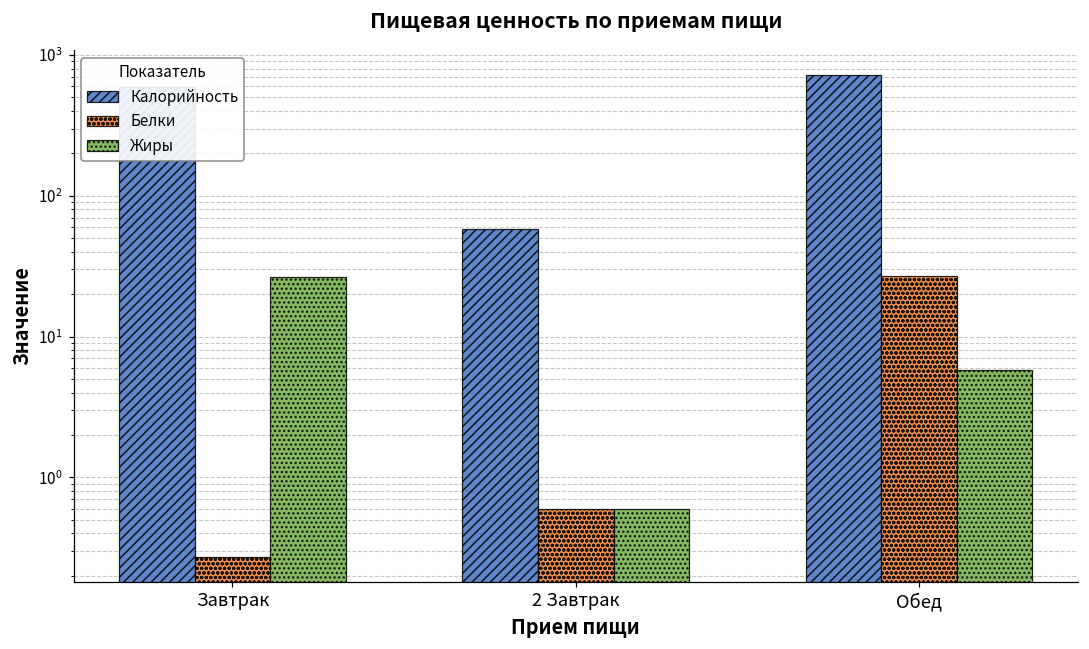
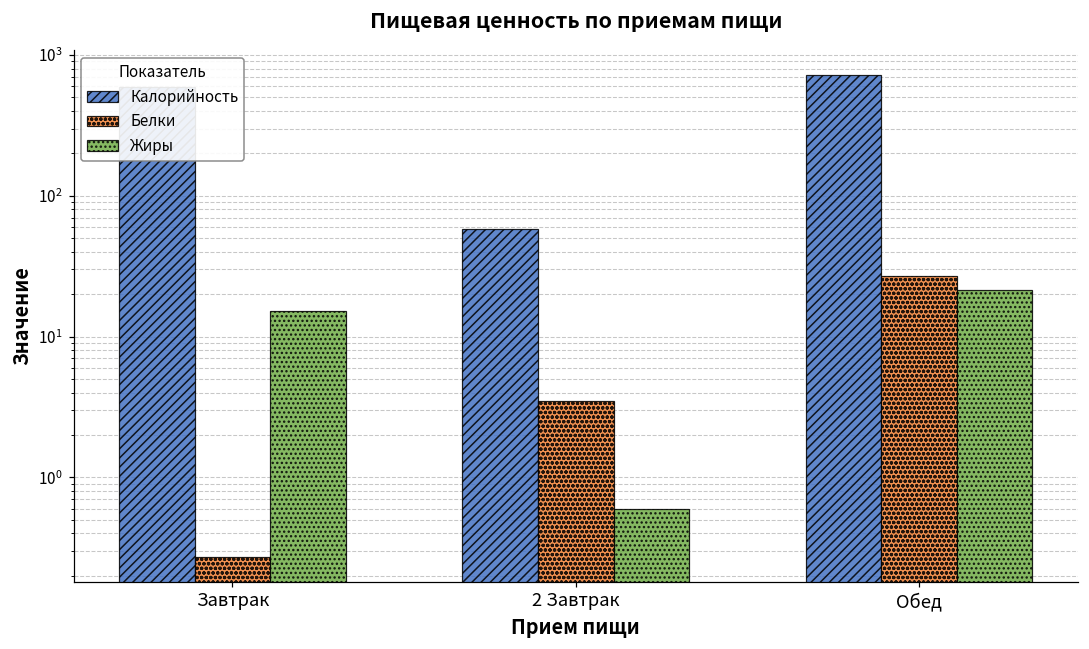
Жиры, Завтрак: 27 -> 15
Белки, 2 Завтрак: 0.6 -> 3.5
Жиры, Обед: 6 -> 21
